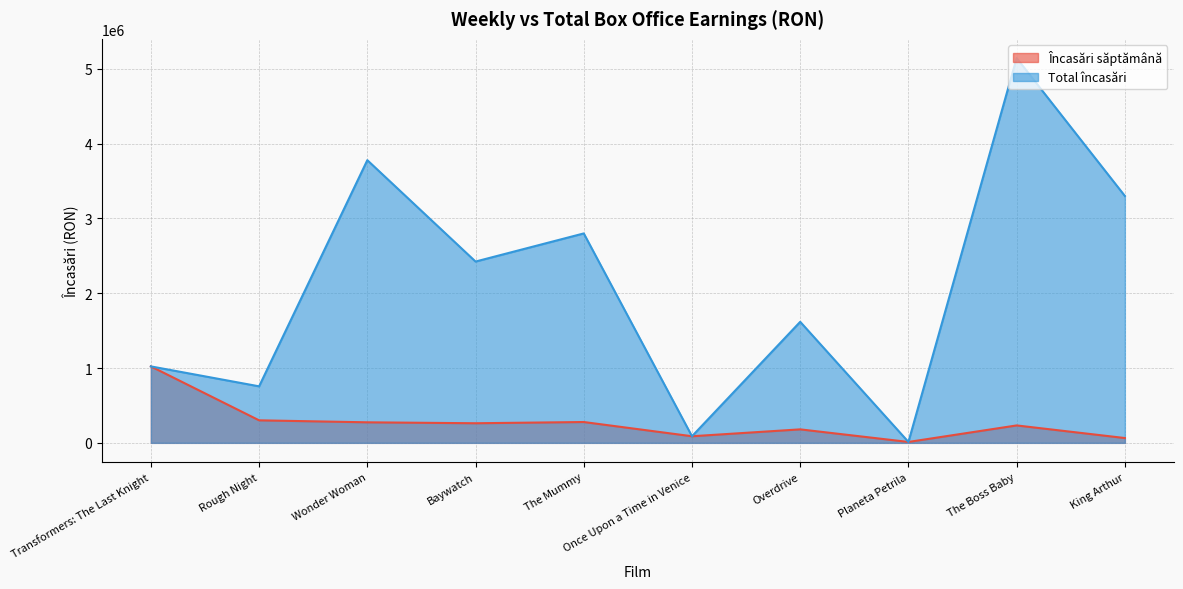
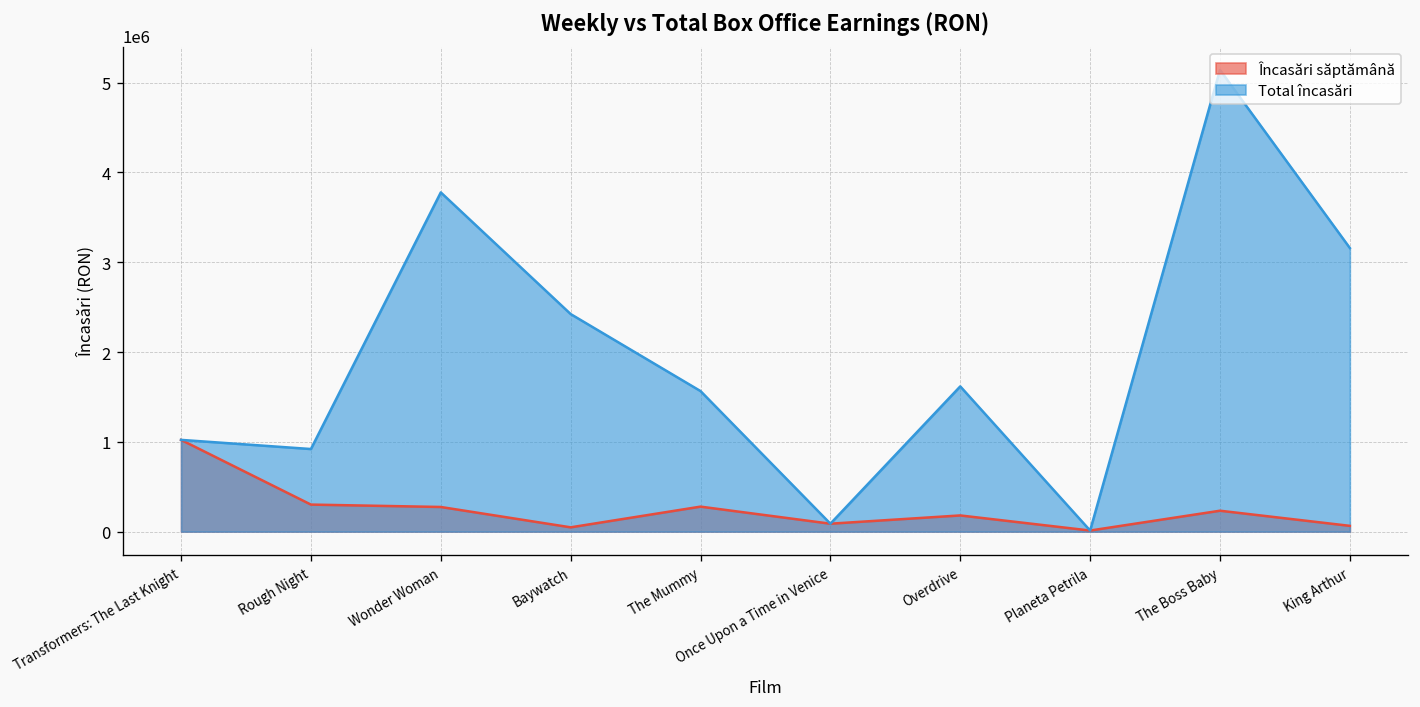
Total încasări, Rough Night: 800000 -> 900000
Încasări săptămână, Baywatch: 300000 -> 0
Total încasări, The Mummy: 2800000 -> 1600000
Total încasări, King Arthur: 3300000 -> 3200000
